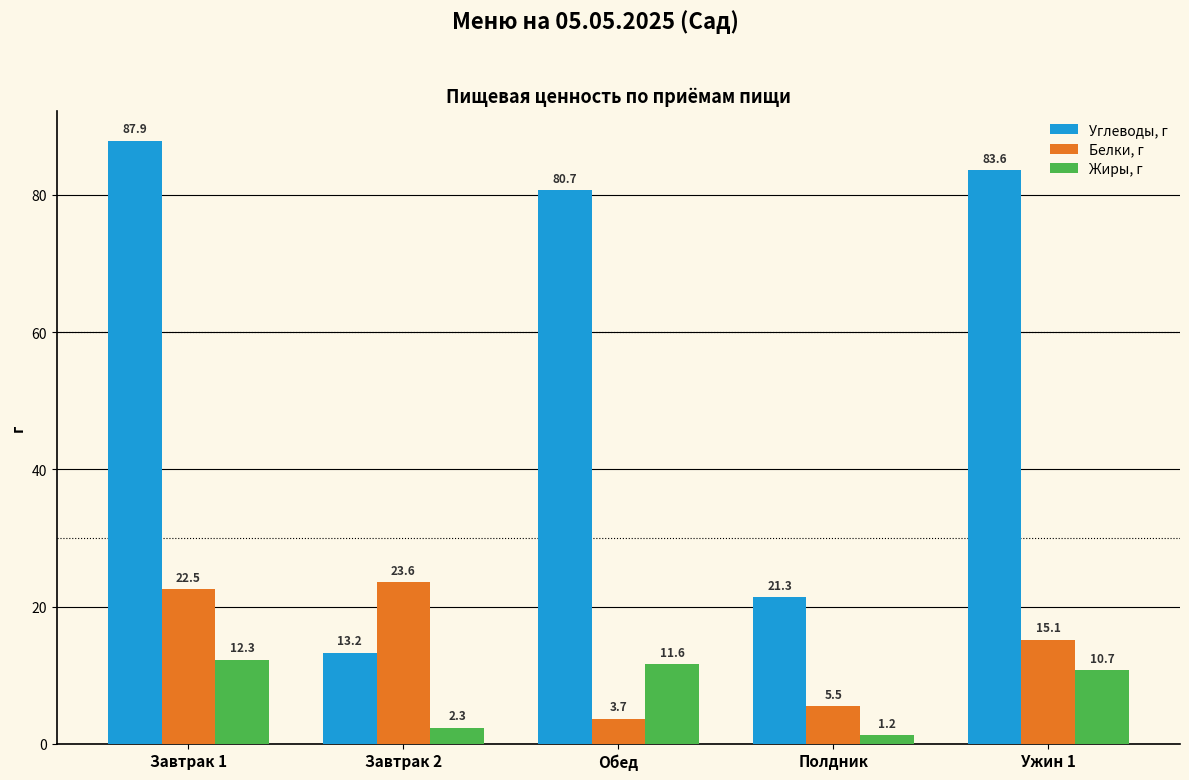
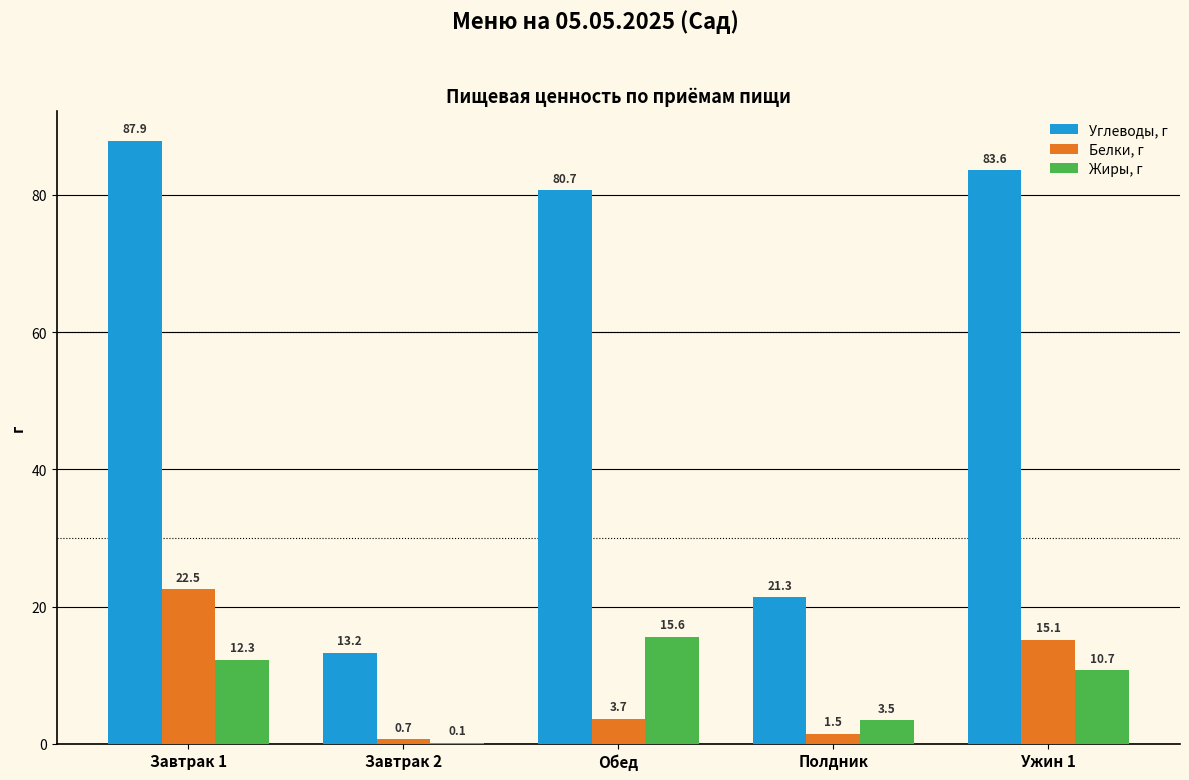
Белки, г, Завтрак 2: 23.6 -> 0.7
Жиры, г, Завтрак 2: 2.3 -> 0.1
Жиры, г, Обед: 11.6 -> 15.6
Белки, г, Полдник: 5.5 -> 1.5
Жиры, г, Полдник: 1.2 -> 3.5
